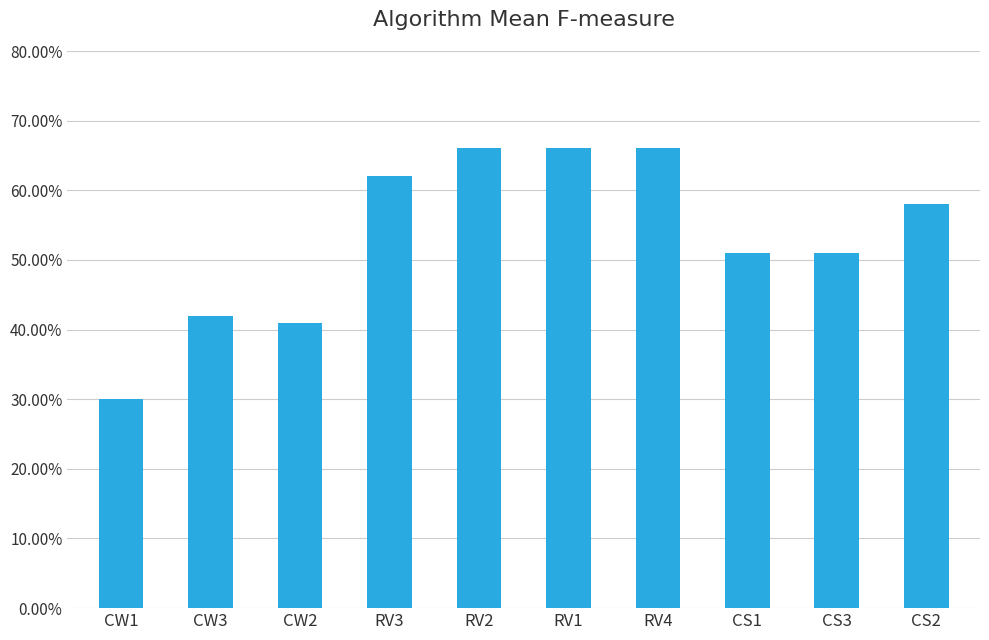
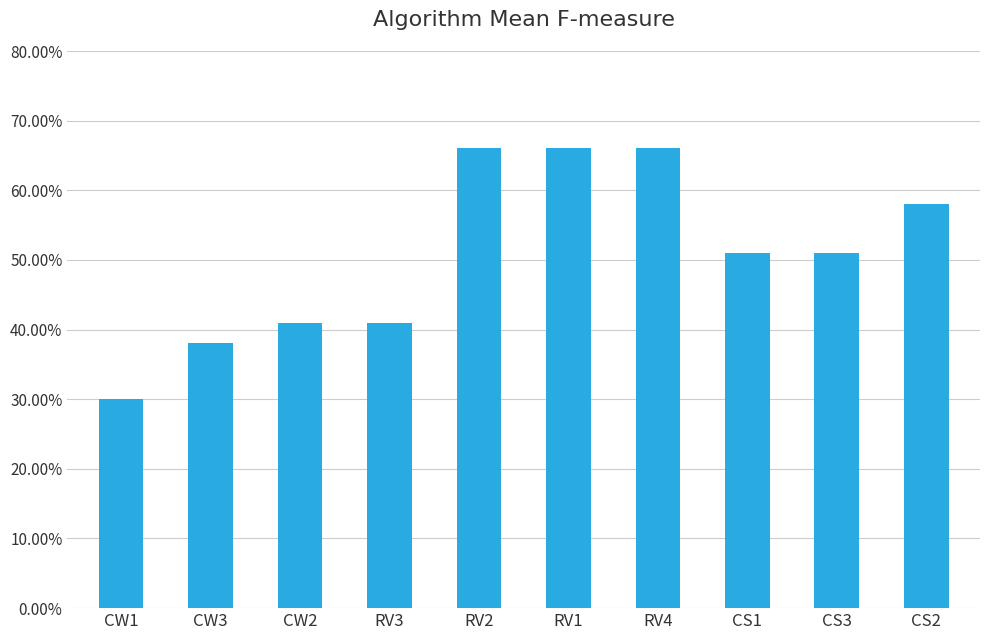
CW3: 42% -> 38%
RV3: 62% -> 41%
